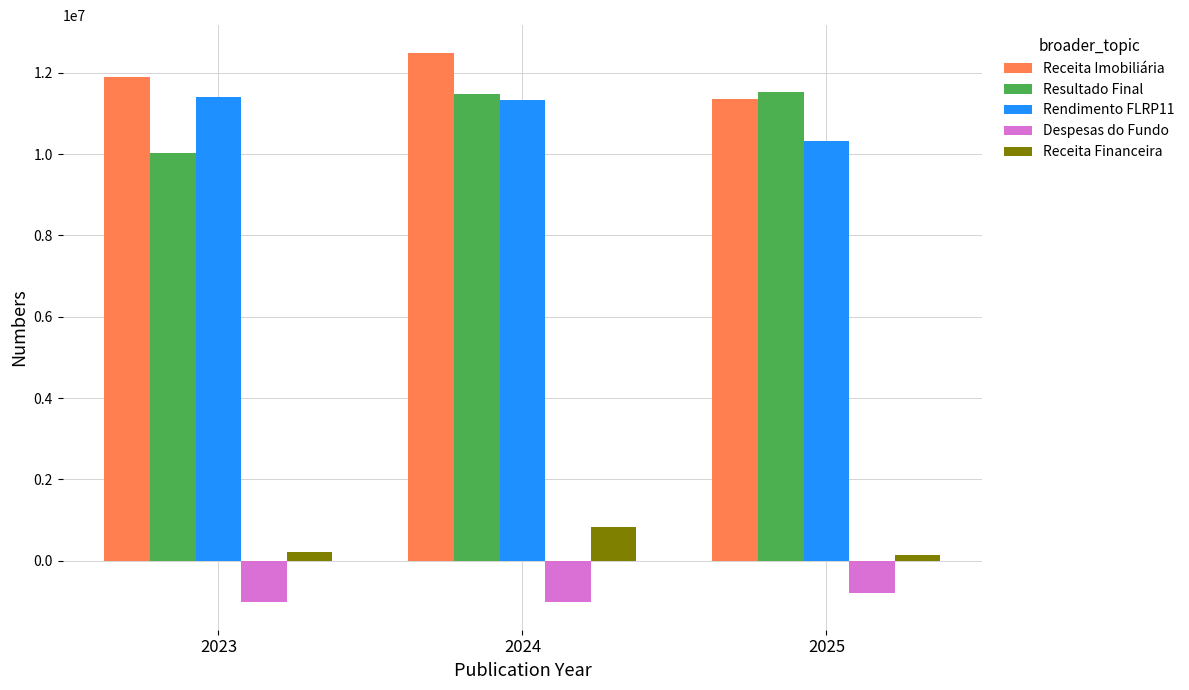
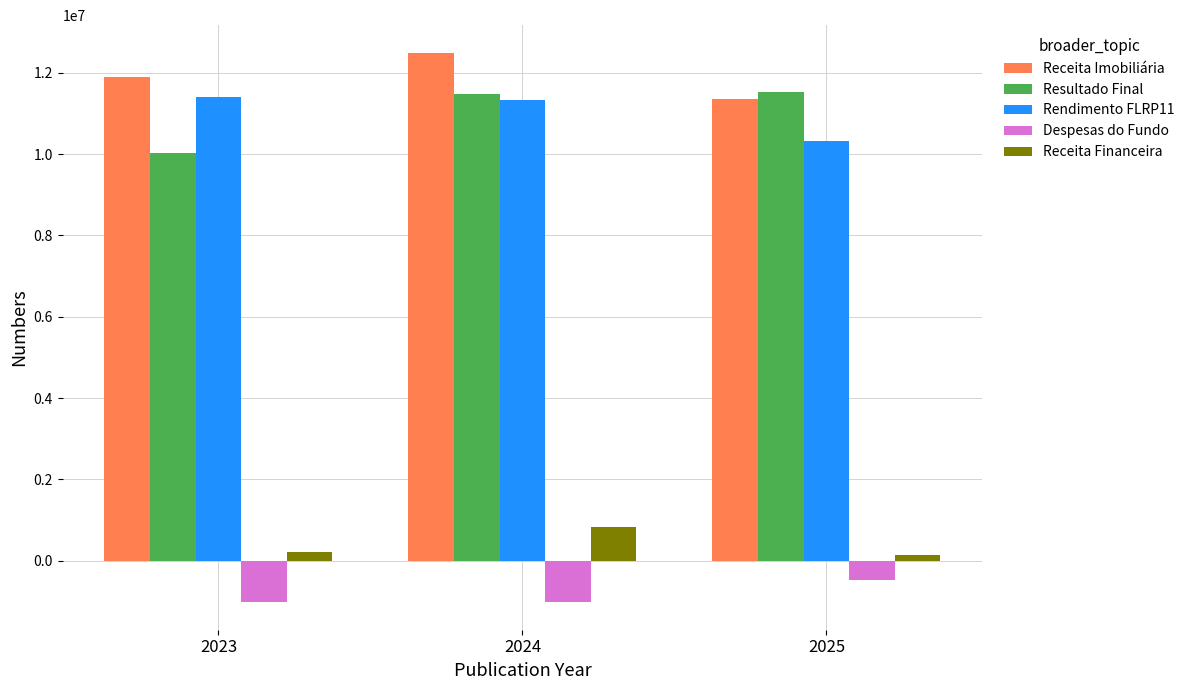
Despesas do Fundo, 2025: -800000 -> -500000
